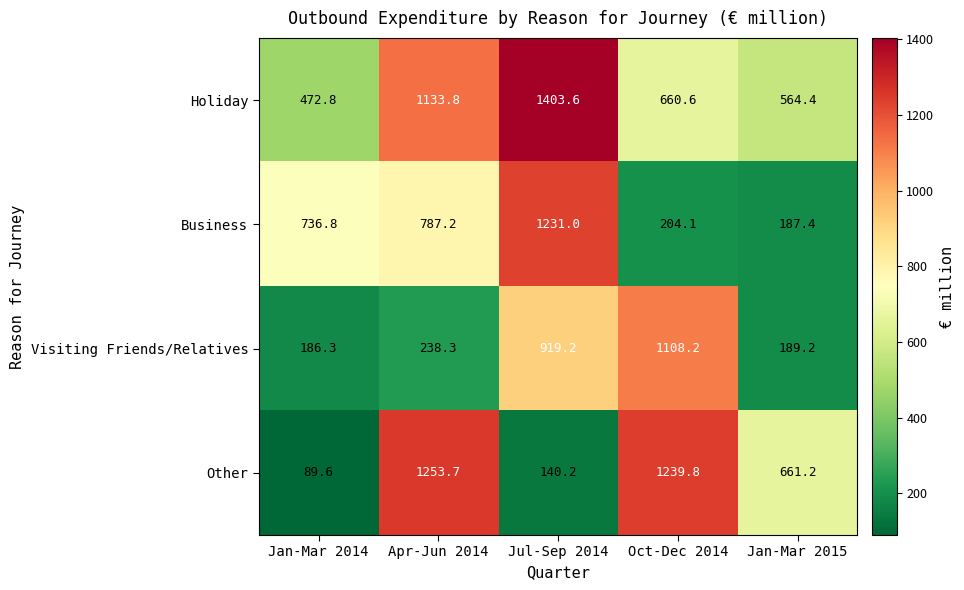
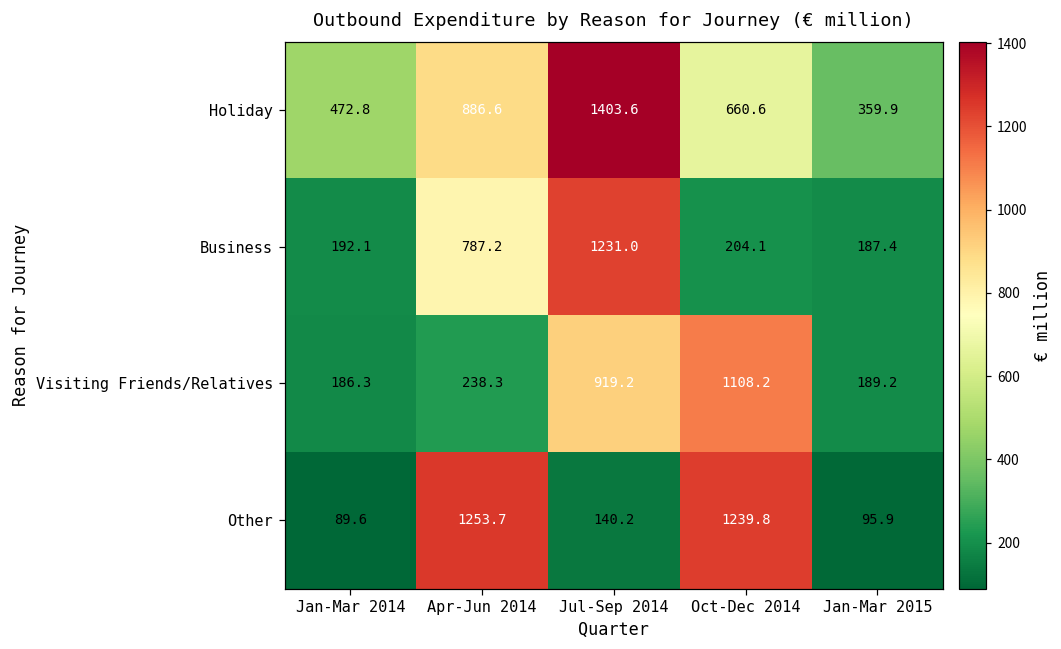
Holiday, Apr-Jun 2014: 1133.8 -> 886.6
Holiday, Jan-Mar 2015: 564.4 -> 359.9
Business, Jan-Mar 2014: 736.8 -> 192.1
Other, Jan-Mar 2015: 661.2 -> 95.9
